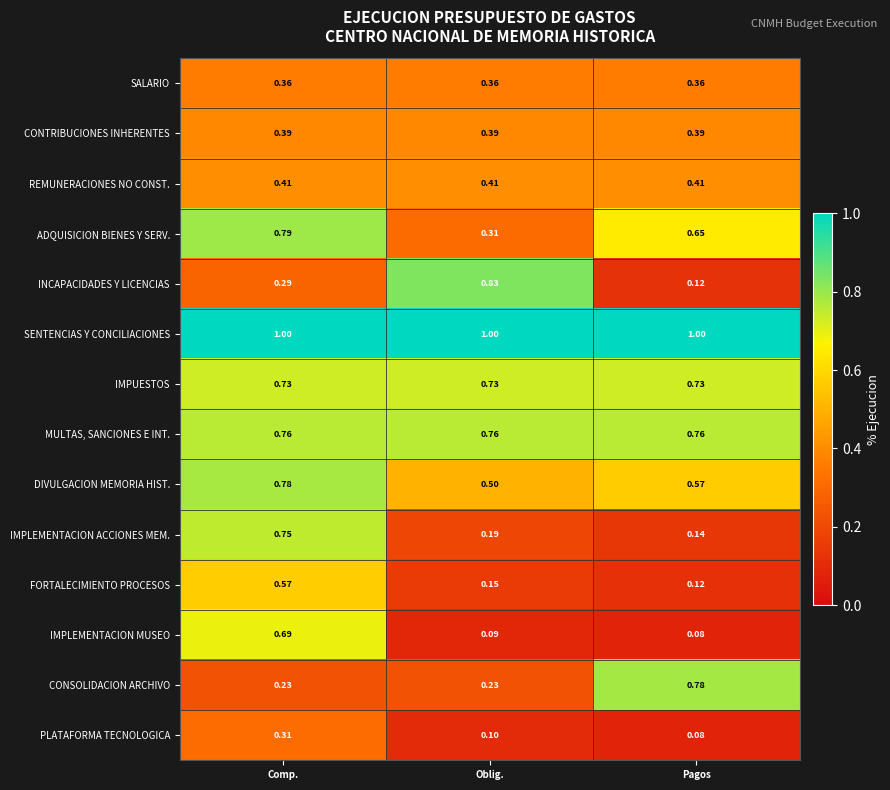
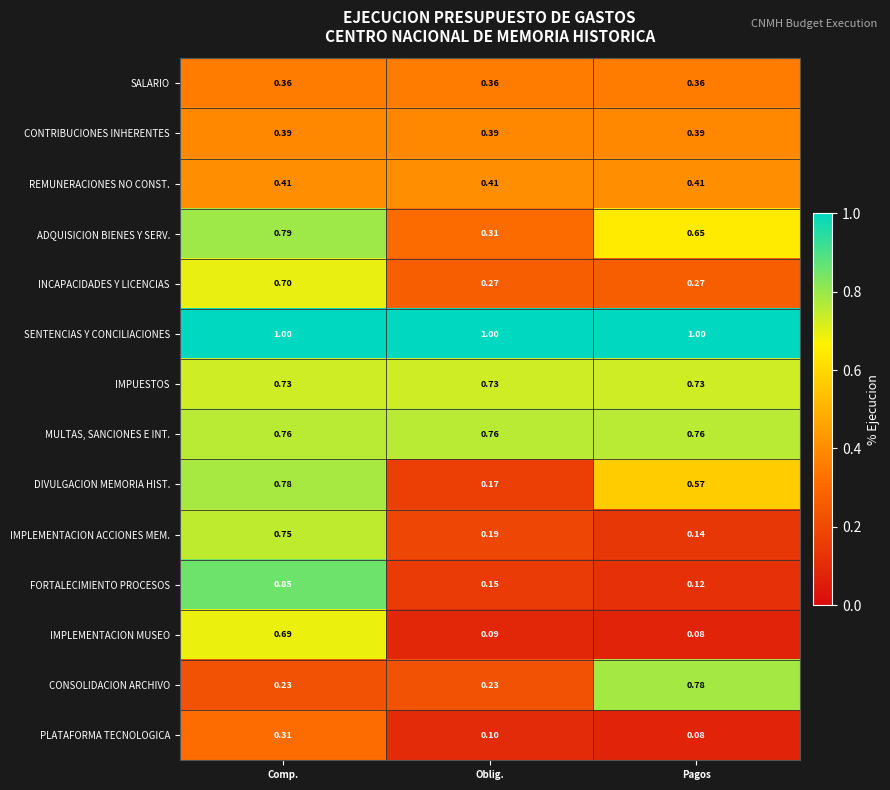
INCAPACIDADES Y LICENCIAS, Comp.: 0.29 -> 0.70
INCAPACIDADES Y LICENCIAS, Oblig.: 0.83 -> 0.27
INCAPACIDADES Y LICENCIAS, Pagos: 0.12 -> 0.27
DIVULGACION MEMORIA HIST., Oblig.: 0.50 -> 0.17
FORTALECIMIENTO PROCESOS, Comp.: 0.57 -> 0.85
